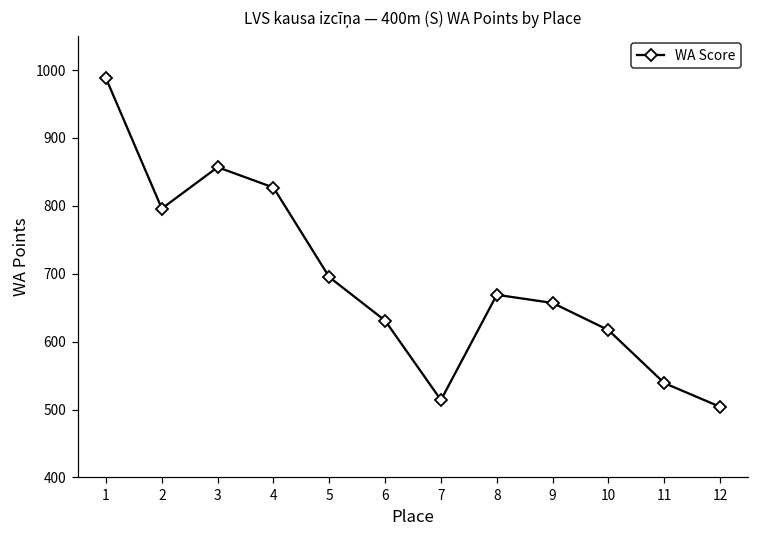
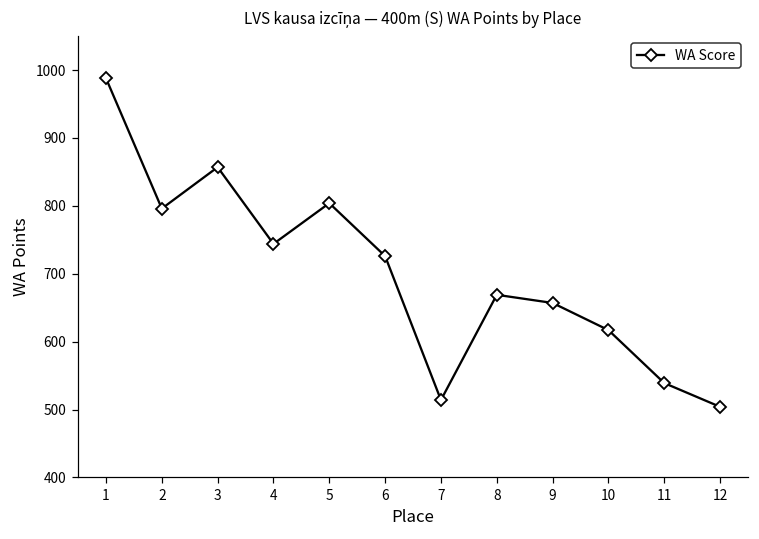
4: 830 -> 740
5: 700 -> 800
6: 630 -> 730
